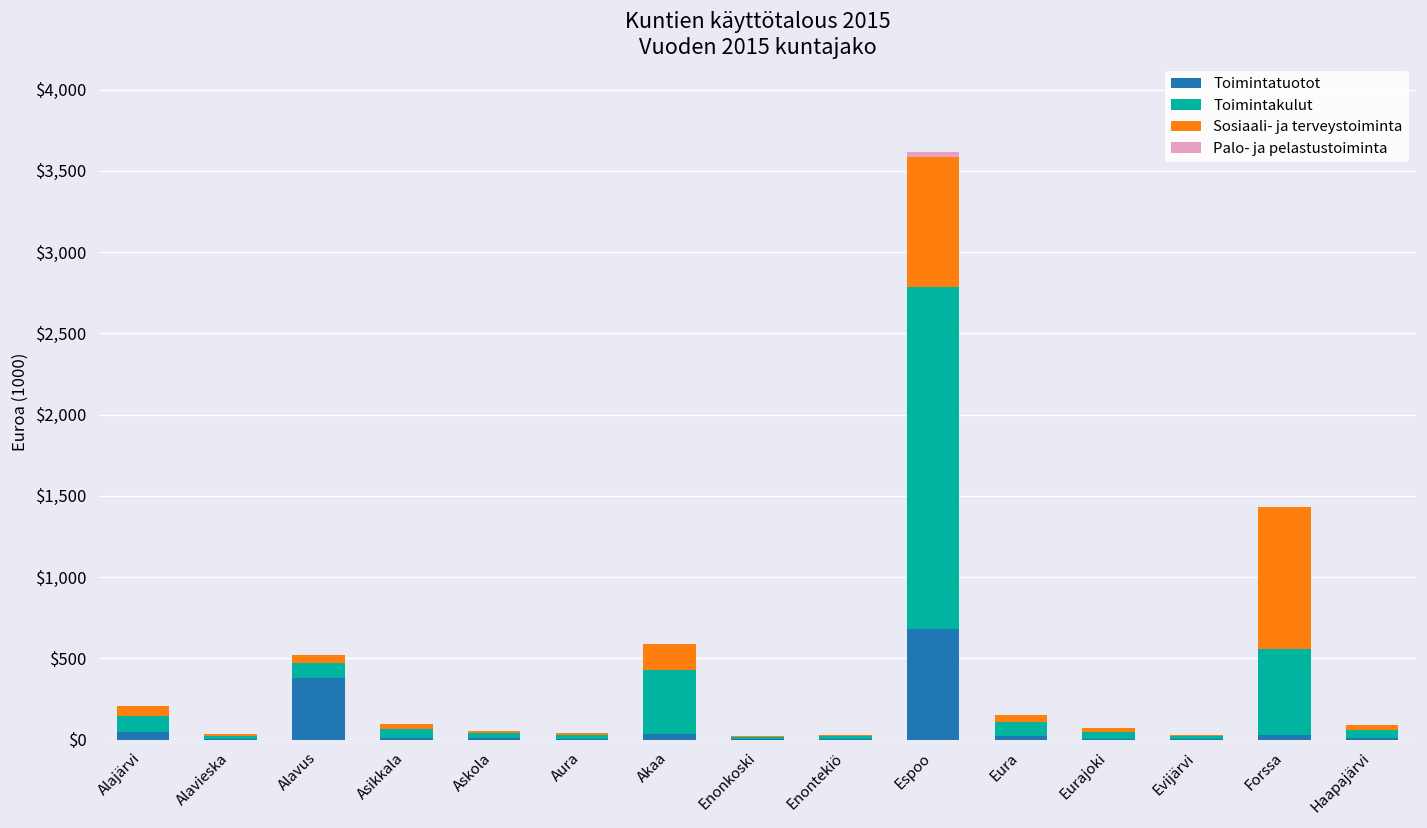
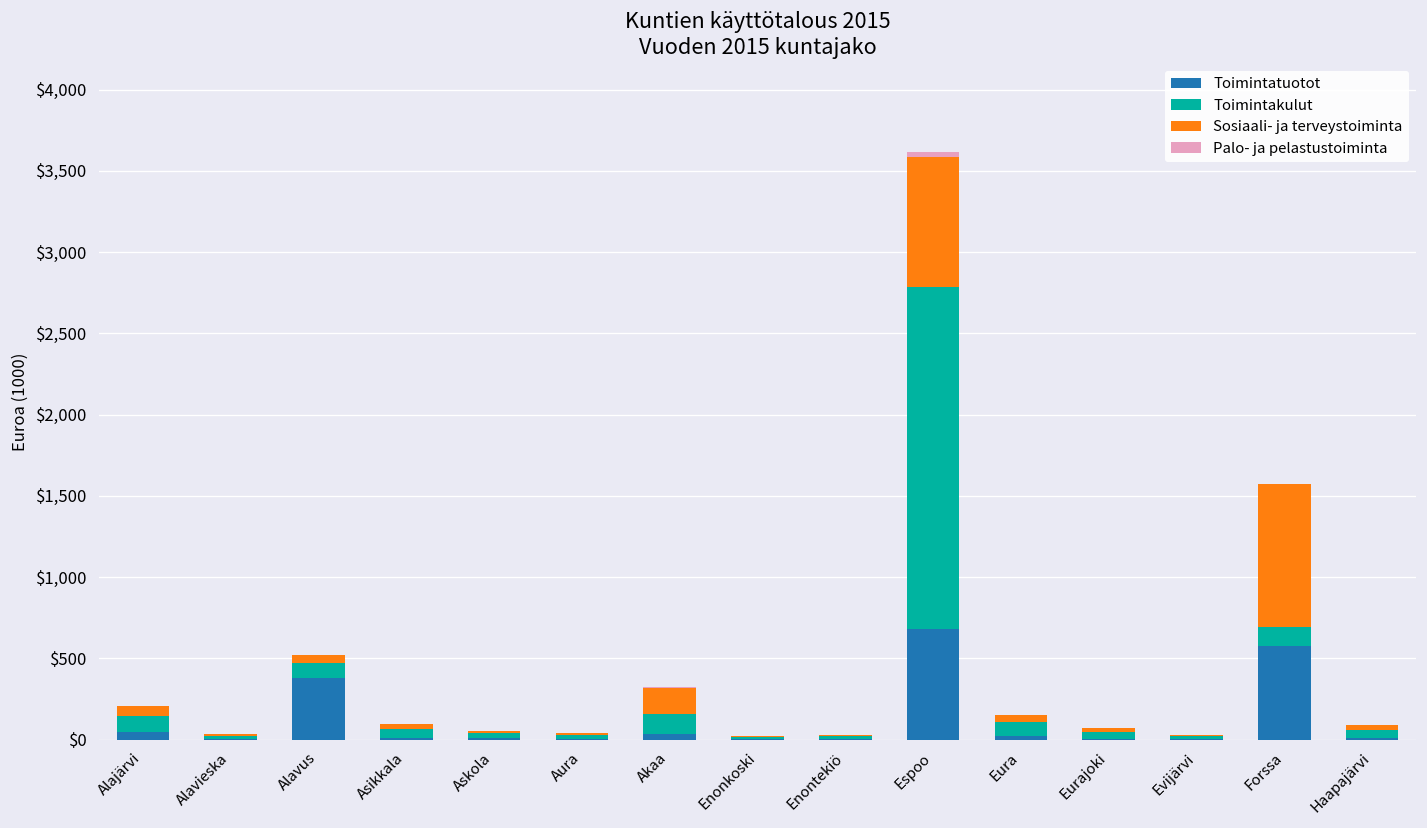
Toimintakulut, Akaa: $390 -> $120
Toimintatuotot, Forssa: $30 -> $580
Toimintakulut, Forssa: $530 -> $120
